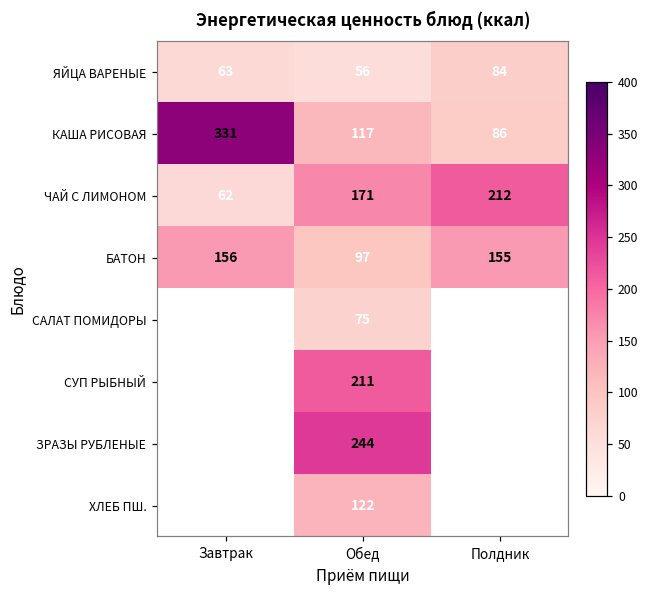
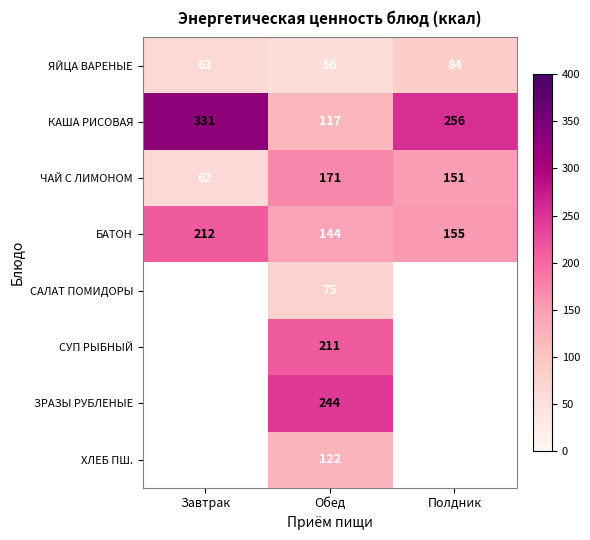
КАША РИСОВАЯ, Полдник: 86 -> 256
ЧАЙ С ЛИМОНОМ, Полдник: 212 -> 151
БАТОН, Завтрак: 156 -> 212
БАТОН, Обед: 97 -> 144
